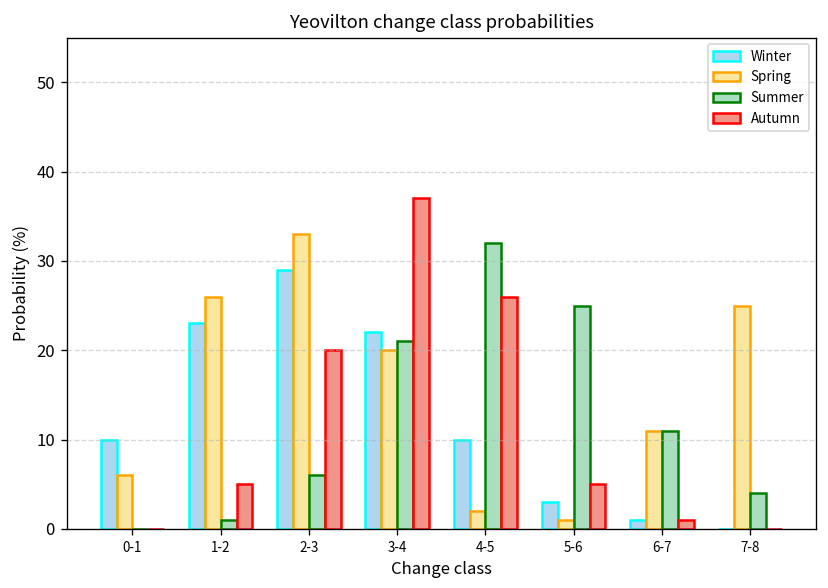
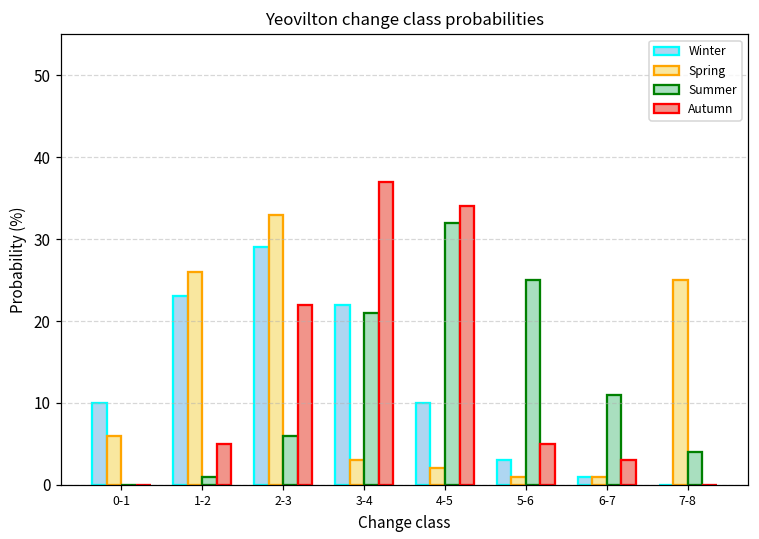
Autumn, 2-3: 20 -> 22
Spring, 3-4: 20 -> 3
Autumn, 4-5: 26 -> 34
Spring, 6-7: 11 -> 1
Autumn, 6-7: 1 -> 3
